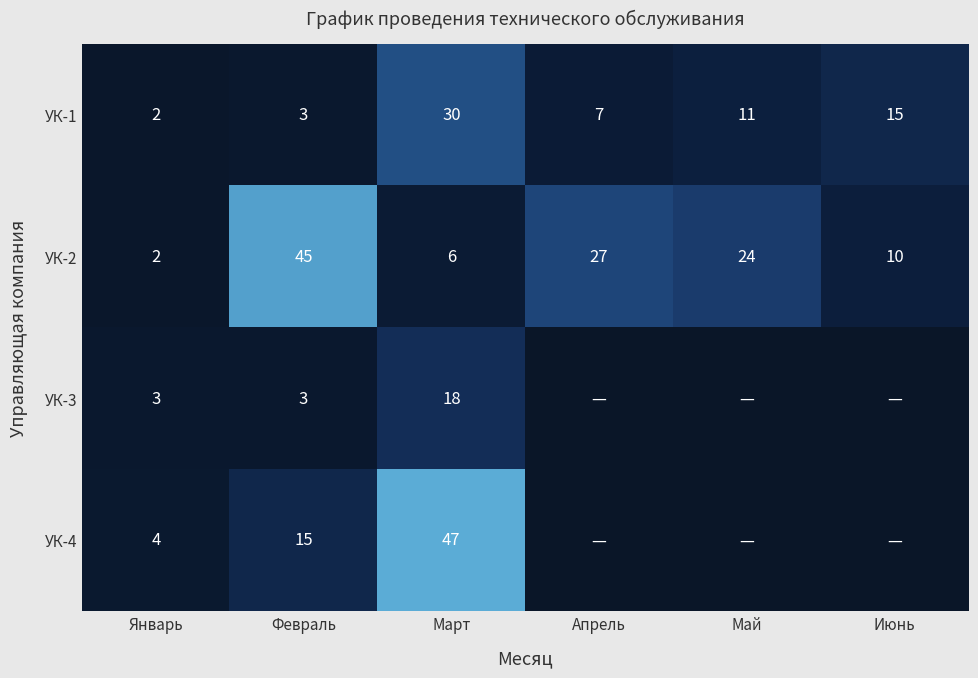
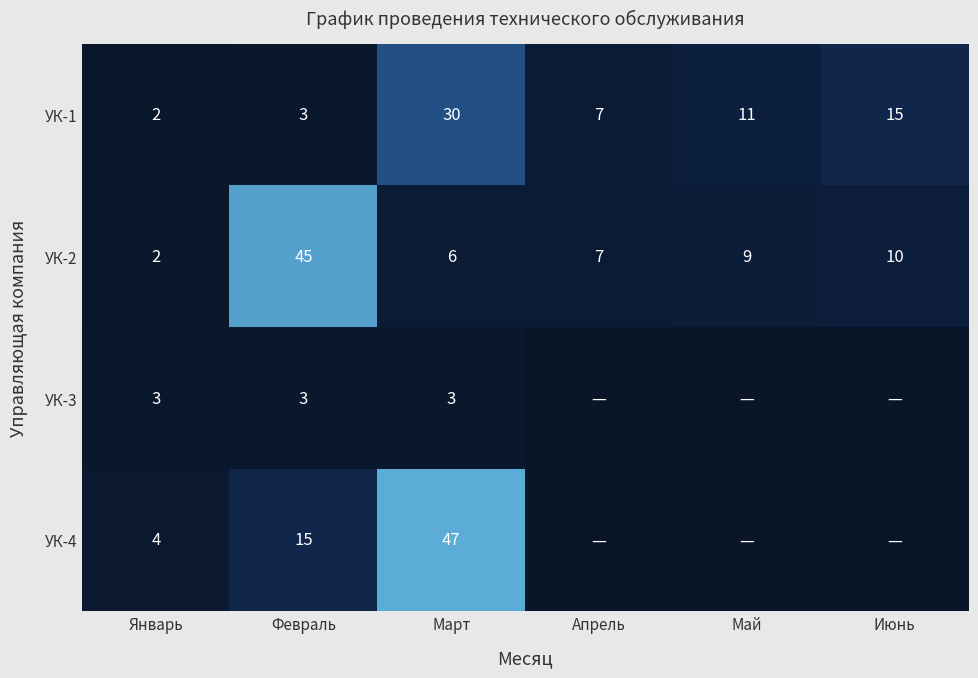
УК-2, Апрель: 27 -> 7
УК-2, Май: 24 -> 9
УК-3, Март: 18 -> 3
